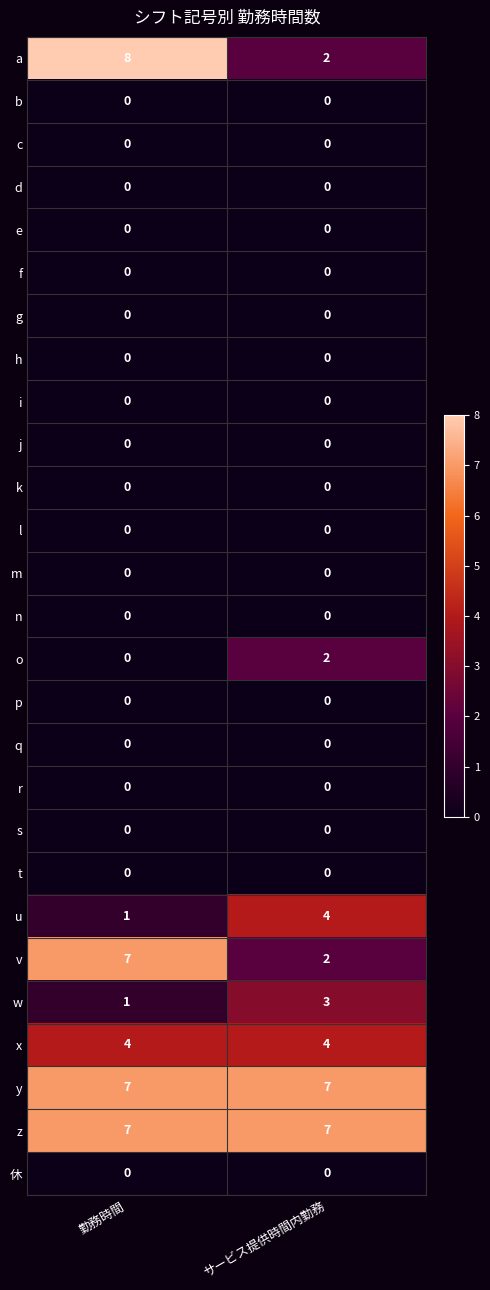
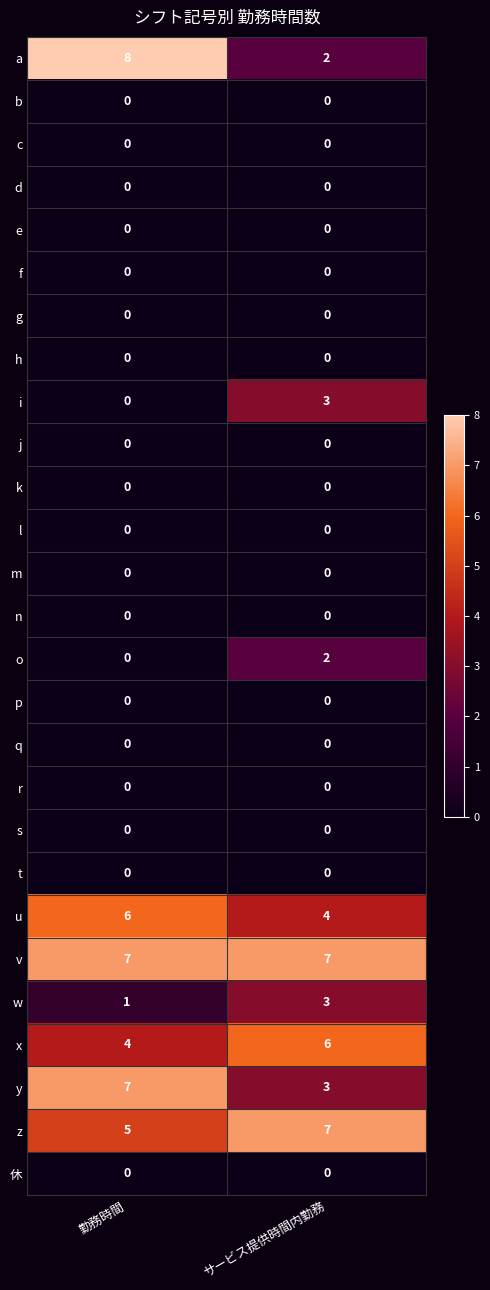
i, サービス提供時間内勤務: 0 -> 3
u, 勤務時間: 1 -> 6
v, サービス提供時間内勤務: 2 -> 7
x, サービス提供時間内勤務: 4 -> 6
y, サービス提供時間内勤務: 7 -> 3
z, 勤務時間: 7 -> 5
